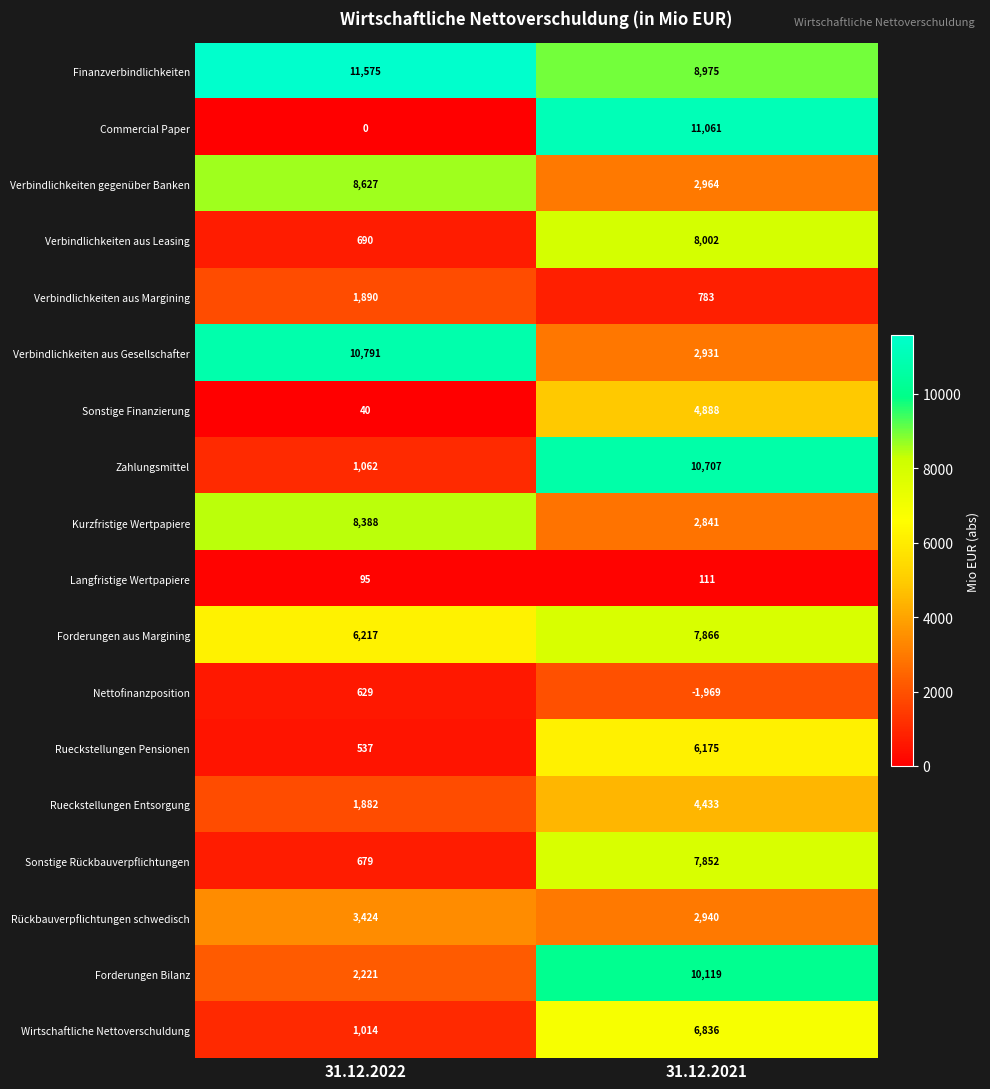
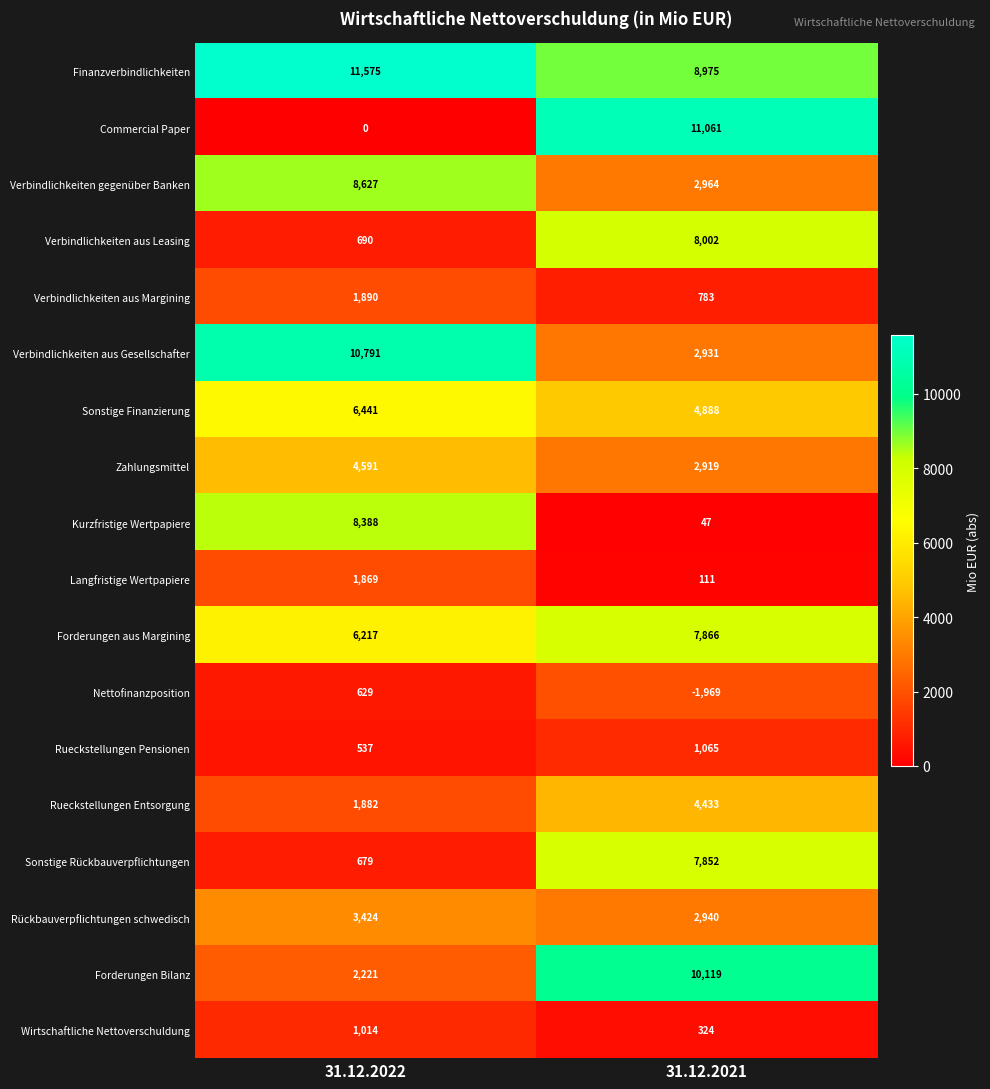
Sonstige Finanzierung, 31.12.2022: 40 -> 6,441
Zahlungsmittel, 31.12.2022: 1,062 -> 4,591
Zahlungsmittel, 31.12.2021: 10,707 -> 2,919
Kurzfristige Wertpapiere, 31.12.2021: 2,841 -> 47
Langfristige Wertpapiere, 31.12.2022: 95 -> 1,869
Rueckstellungen Pensionen, 31.12.2021: 6,175 -> 1,065
Wirtschaftliche Nettoverschuldung, 31.12.2021: 6,836 -> 324
